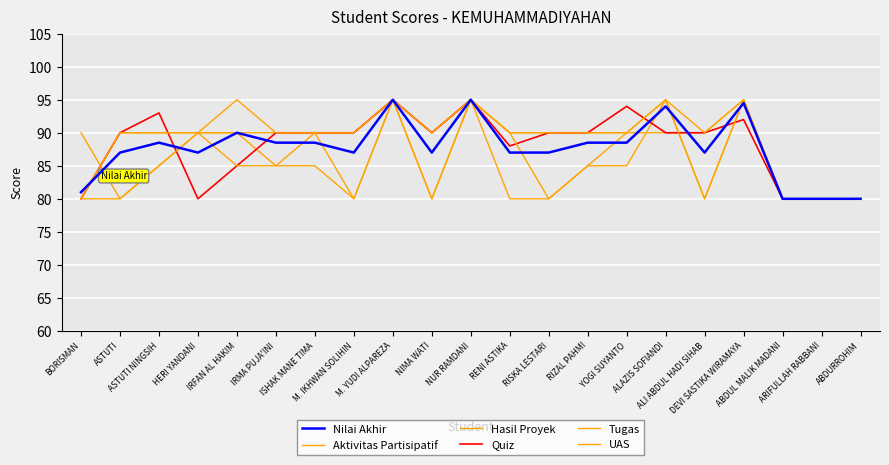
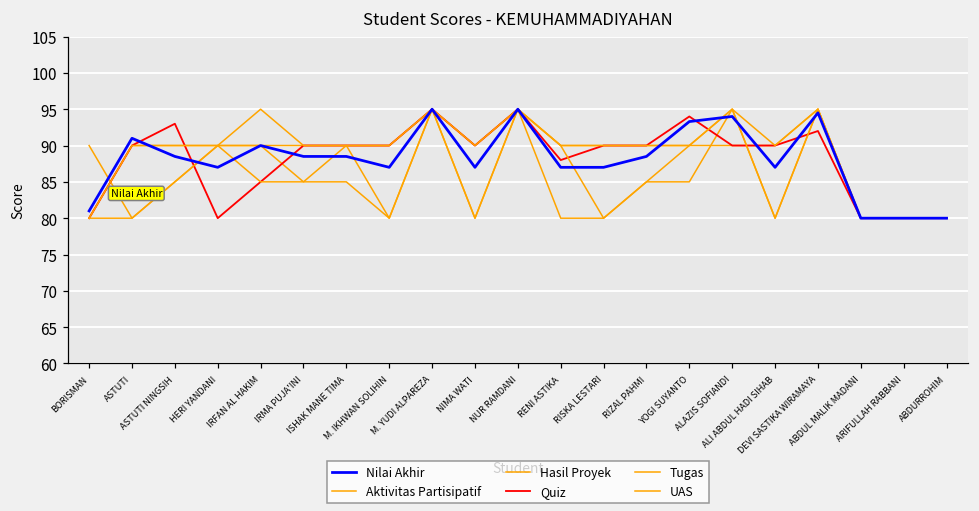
Nilai Akhir, ASTUTI: 87 -> 91
Nilai Akhir, YOGI SUYANTO: 89 -> 93
